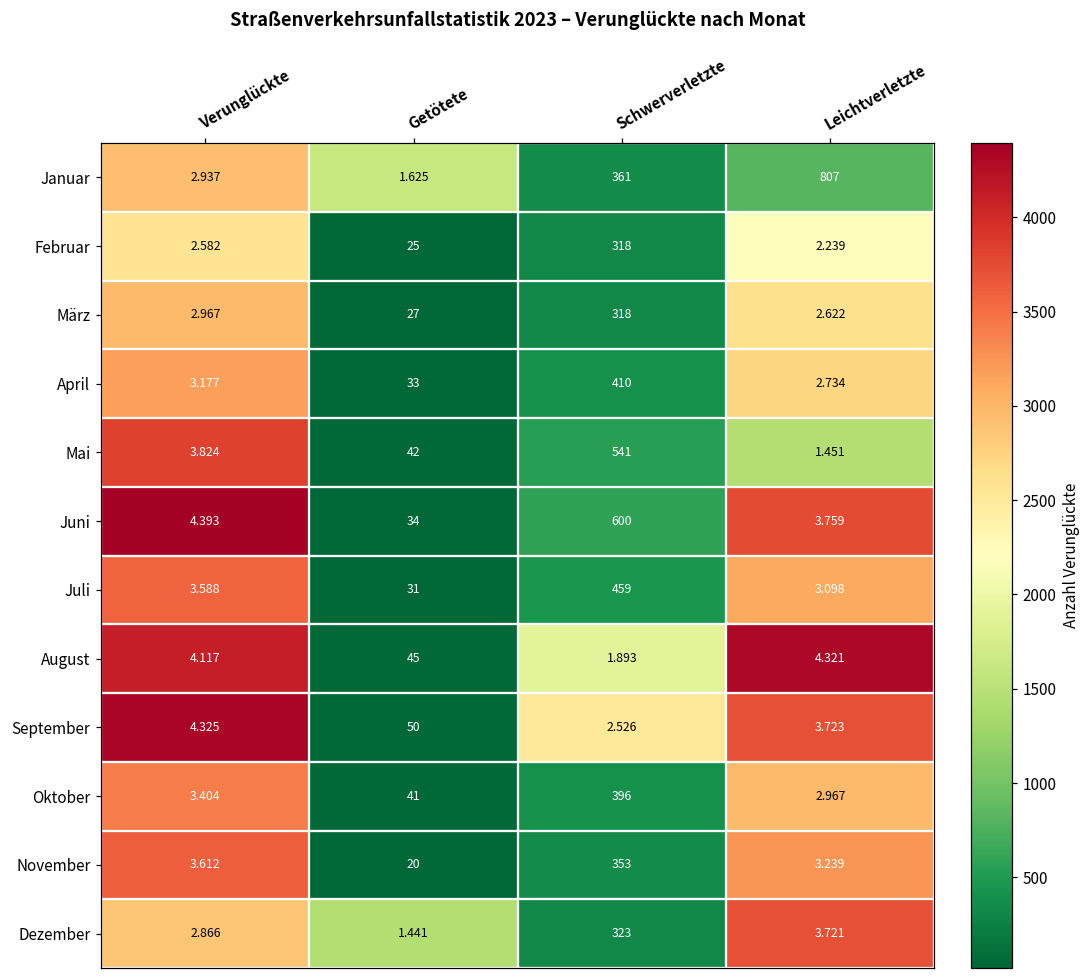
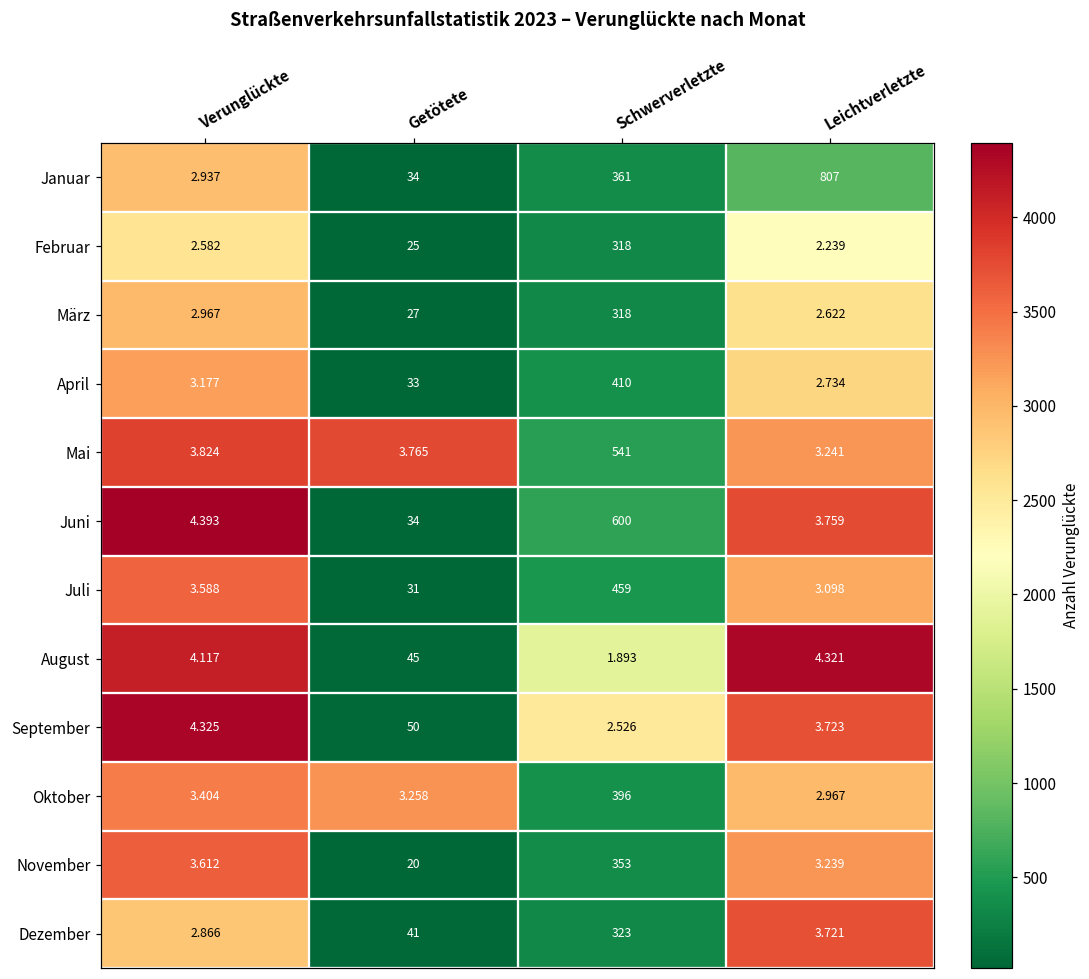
Januar, Getötete: 1.625 -> 34
Mai, Getötete: 42 -> 3.765
Mai, Leichtverletzte: 1.451 -> 3.241
Oktober, Getötete: 41 -> 3.258
Dezember, Getötete: 1.441 -> 41
